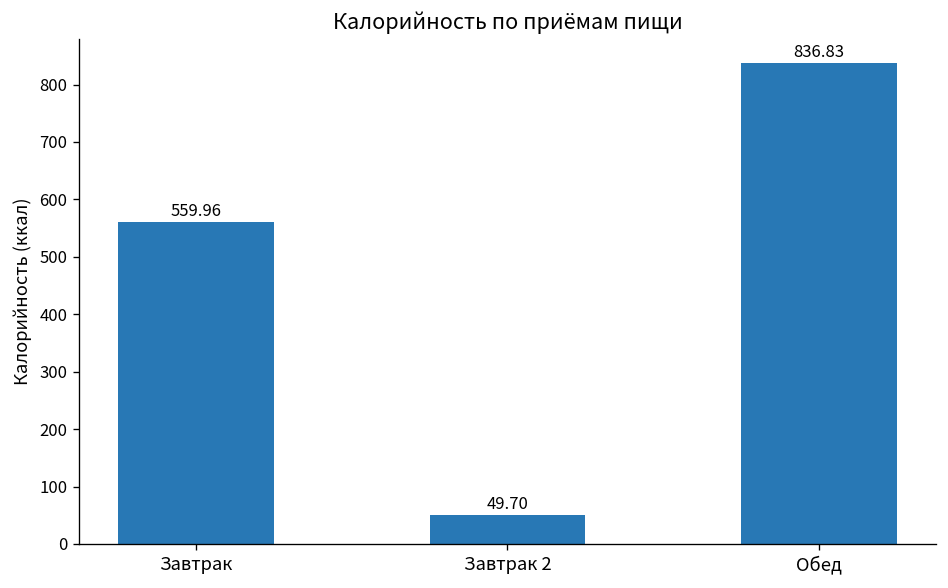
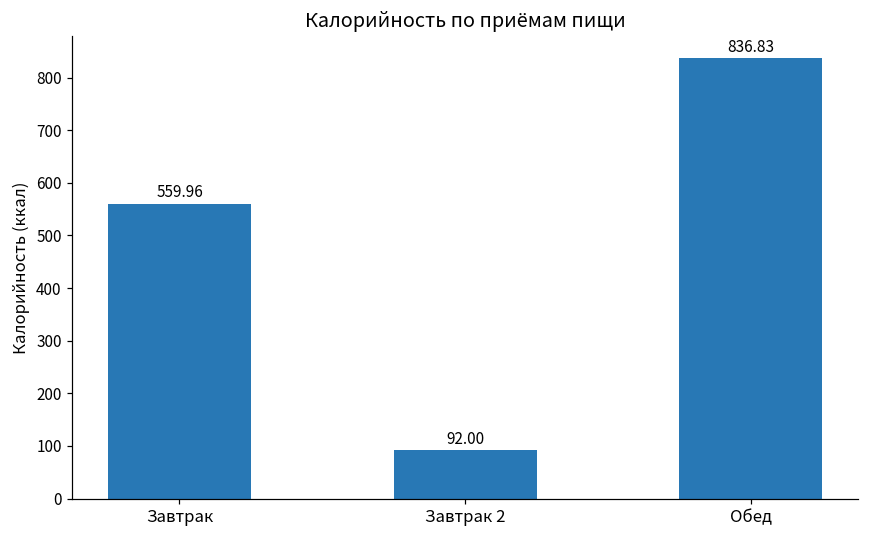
Завтрак 2: 49.70 -> 92.00
